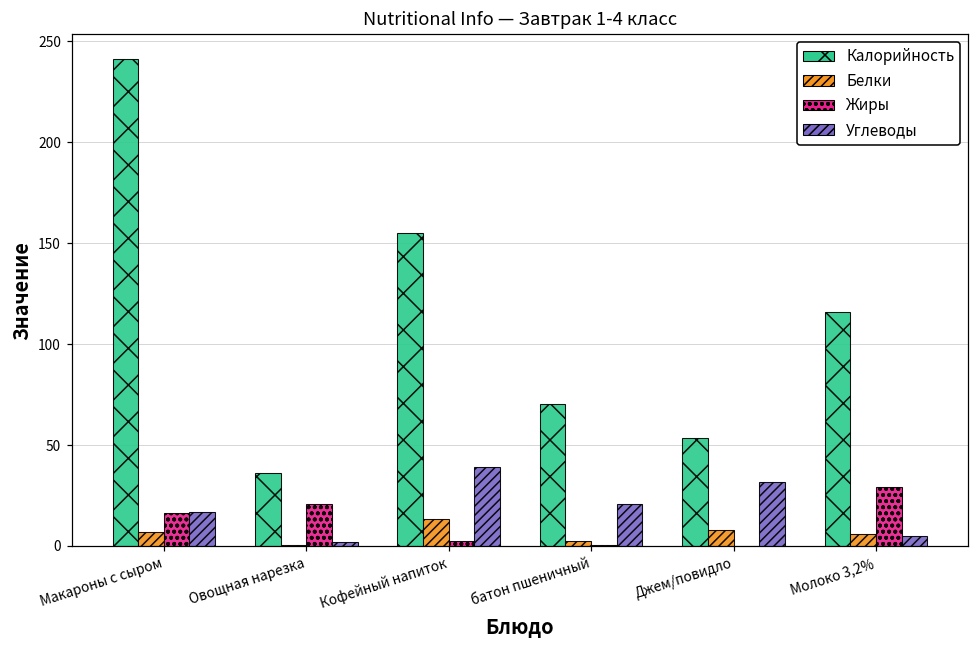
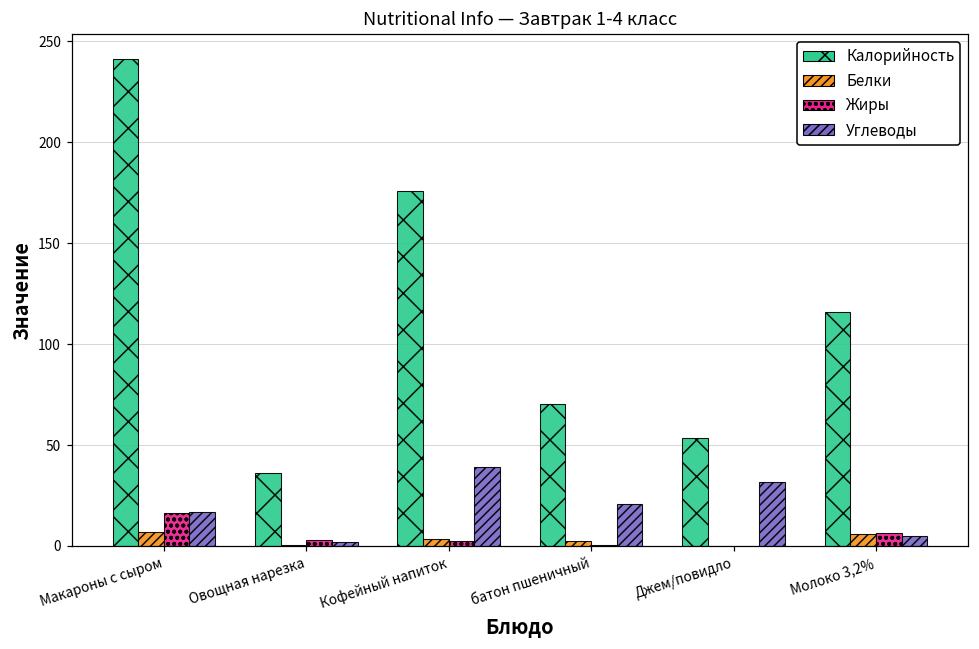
Жиры, Овощная нарезка: 21 -> 3
Калорийность, Кофейный напиток: 155 -> 176
Белки, Кофейный напиток: 13 -> 4
Белки, Джем/повидло: 8 -> 0
Жиры, Молоко 3,2%: 29 -> 6
